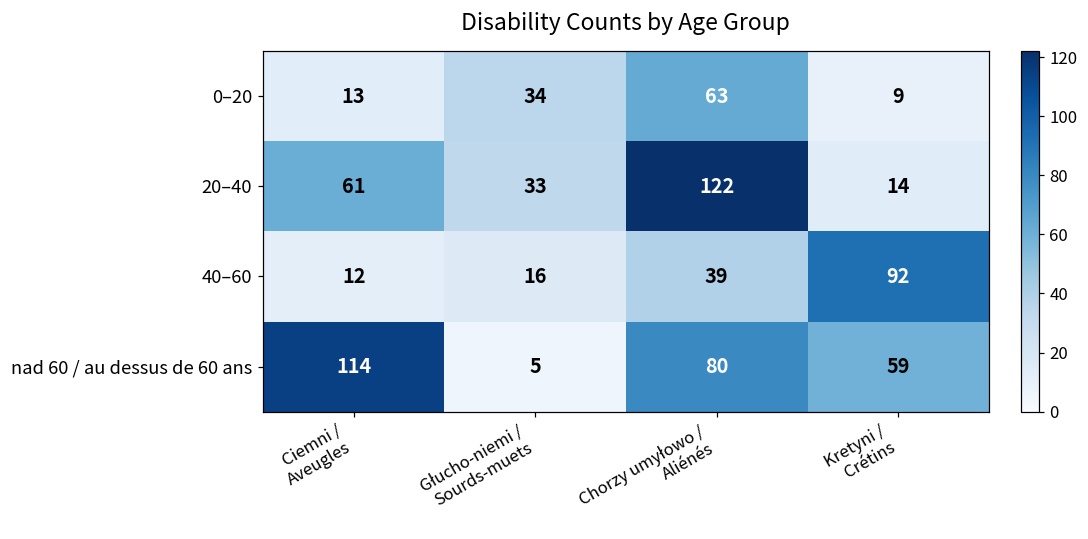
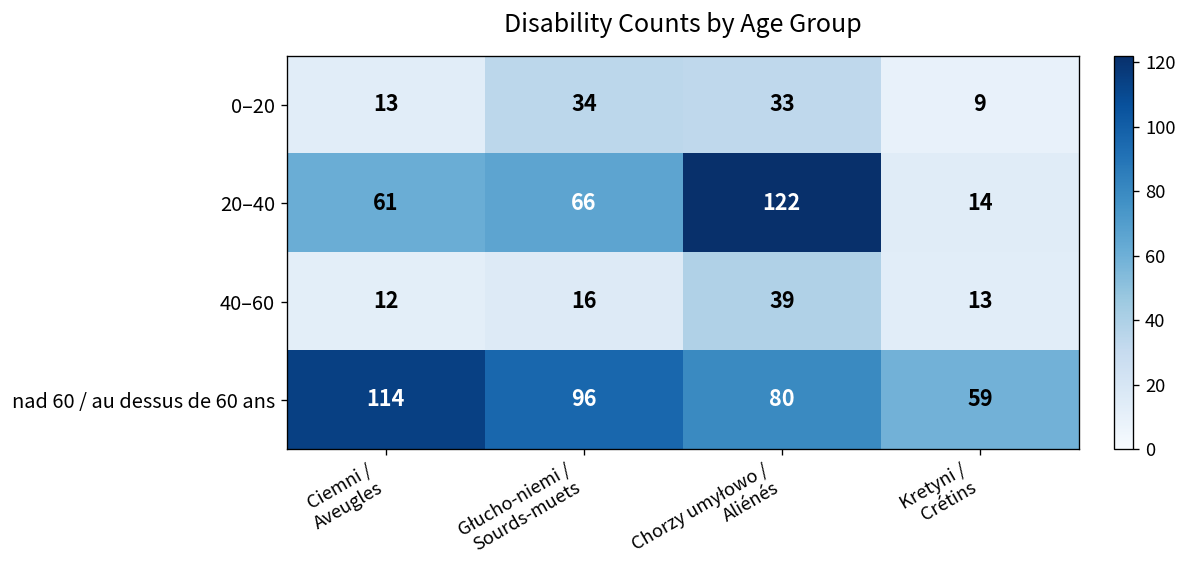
0–20, Chorzy umyłowo / Aliénés: 63 -> 33
20–40, Głucho-niemi / Sourds-muets: 33 -> 66
40–60, Kretyni / Crétins: 92 -> 13
nad 60 / au dessus de 60 ans, Głucho-niemi / Sourds-muets: 5 -> 96
